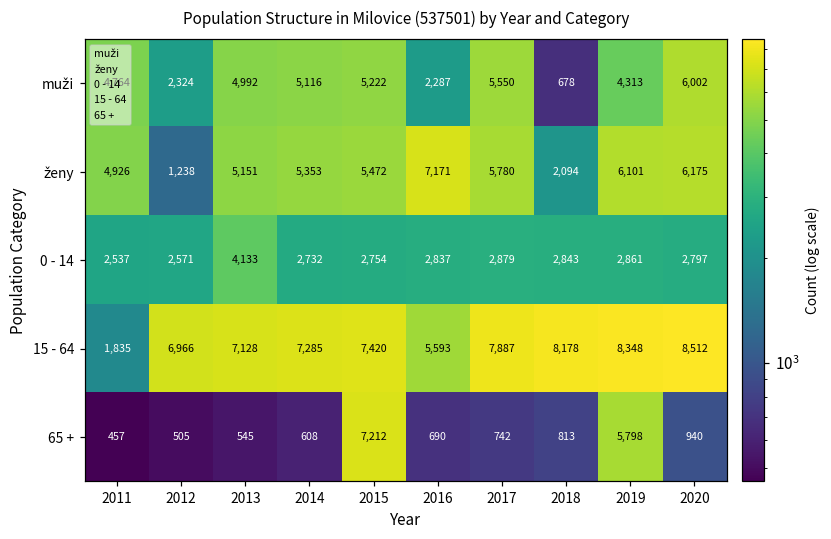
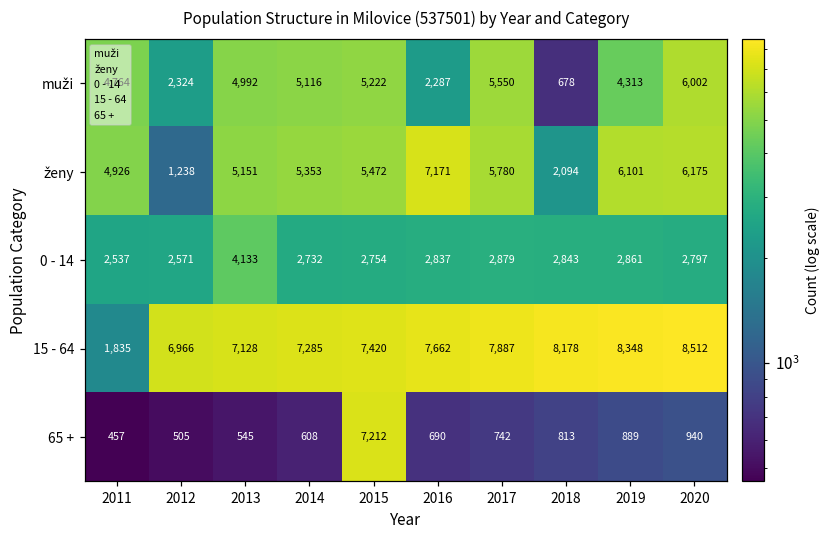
15 - 64, 2016: 5,593 -> 7,662
65 +, 2019: 5,798 -> 889
